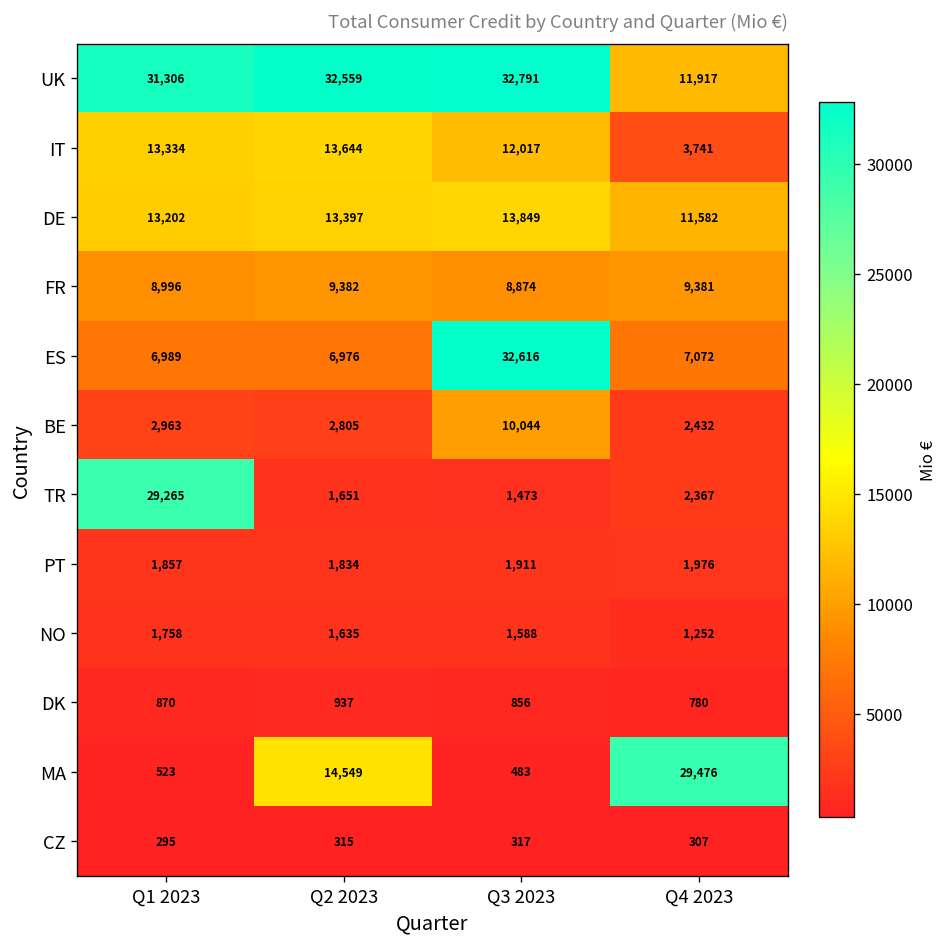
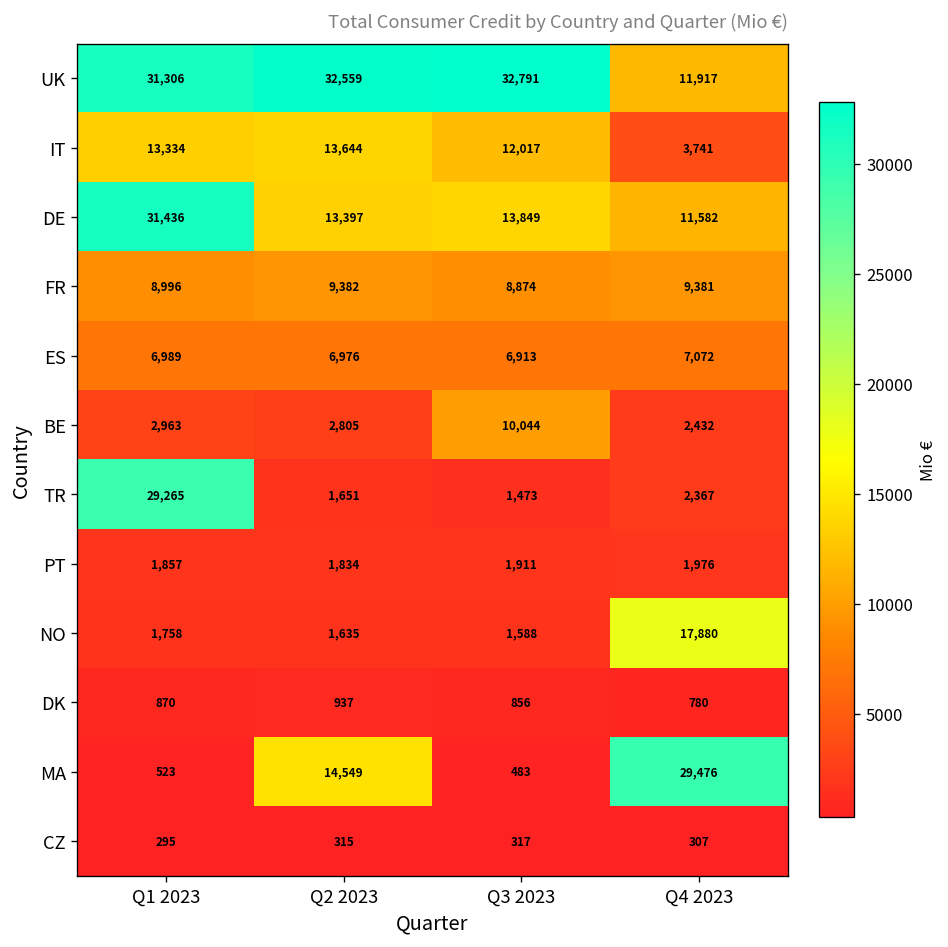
DE, Q1 2023: 13,202 -> 31,436
ES, Q3 2023: 32,616 -> 6,913
NO, Q4 2023: 1,252 -> 17,880
